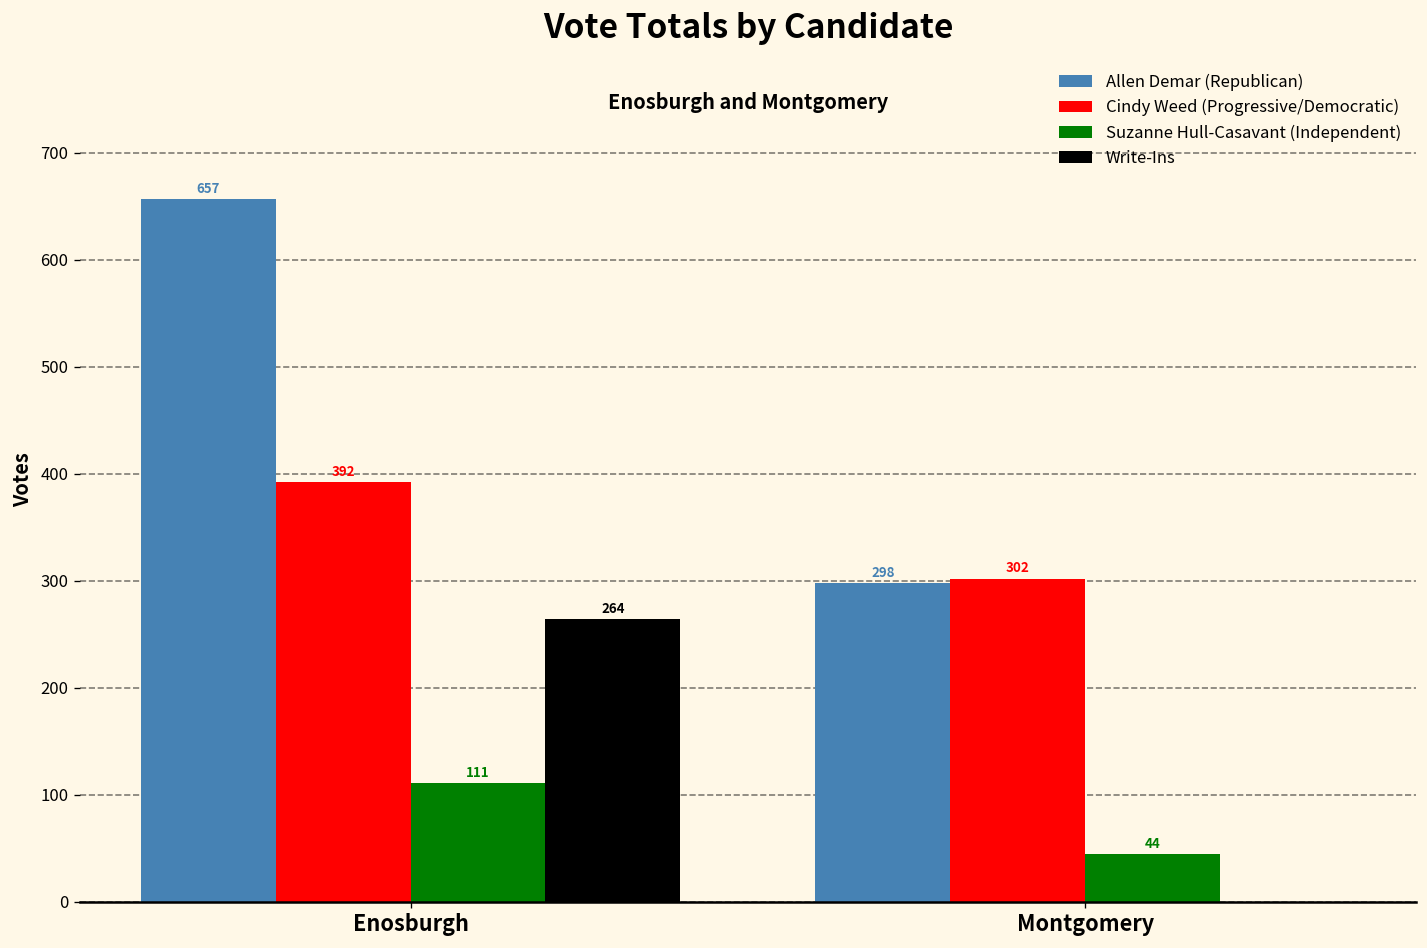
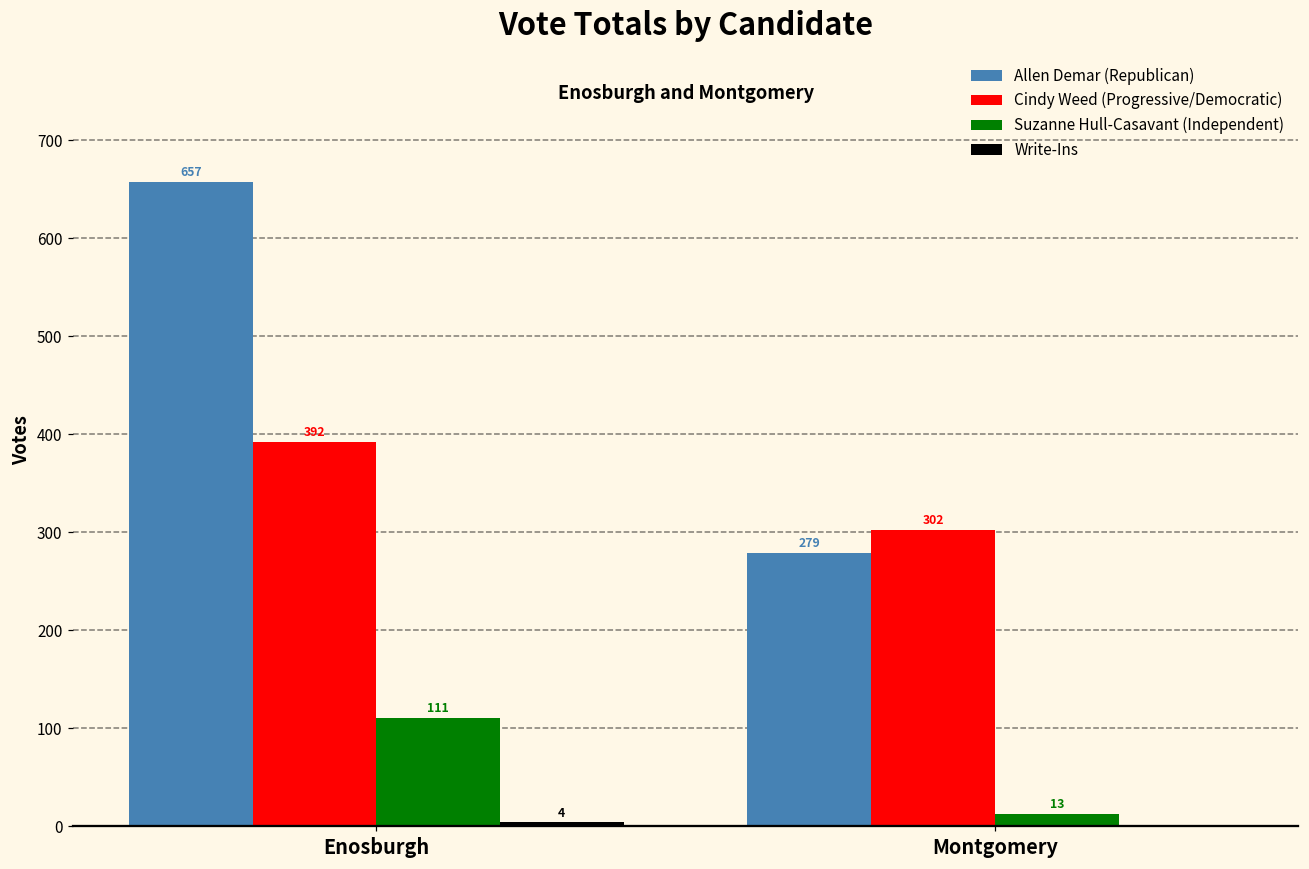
Write-Ins, Enosburgh: 264 -> 4
Allen Demar (Republican), Montgomery: 298 -> 279
Suzanne Hull-Casavant (Independent), Montgomery: 44 -> 13
